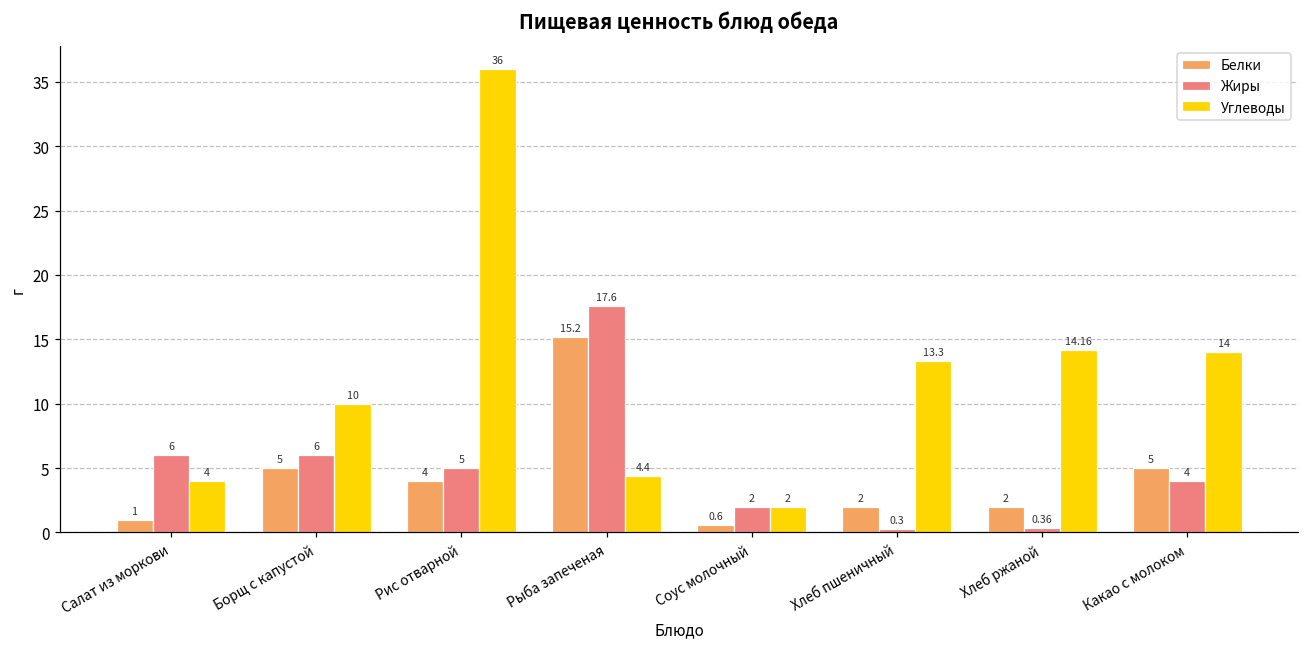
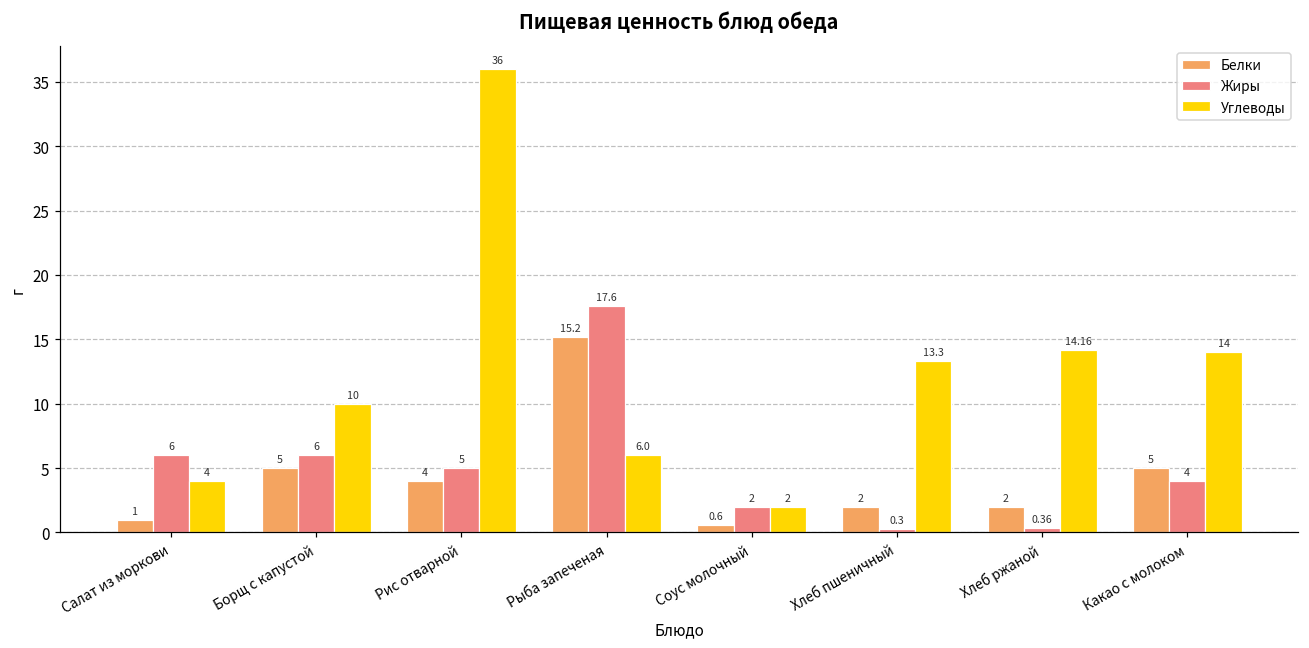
Углеводы, Рыба запеченая: 4.4 -> 6.0
